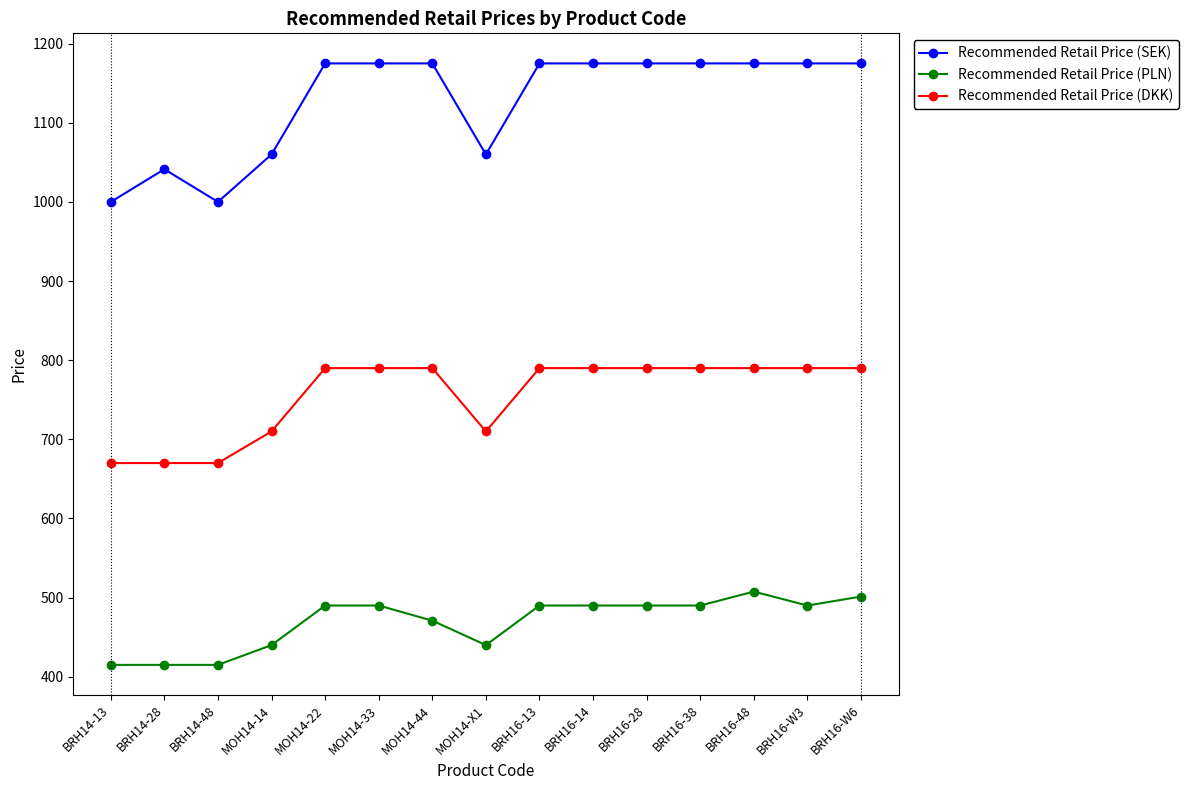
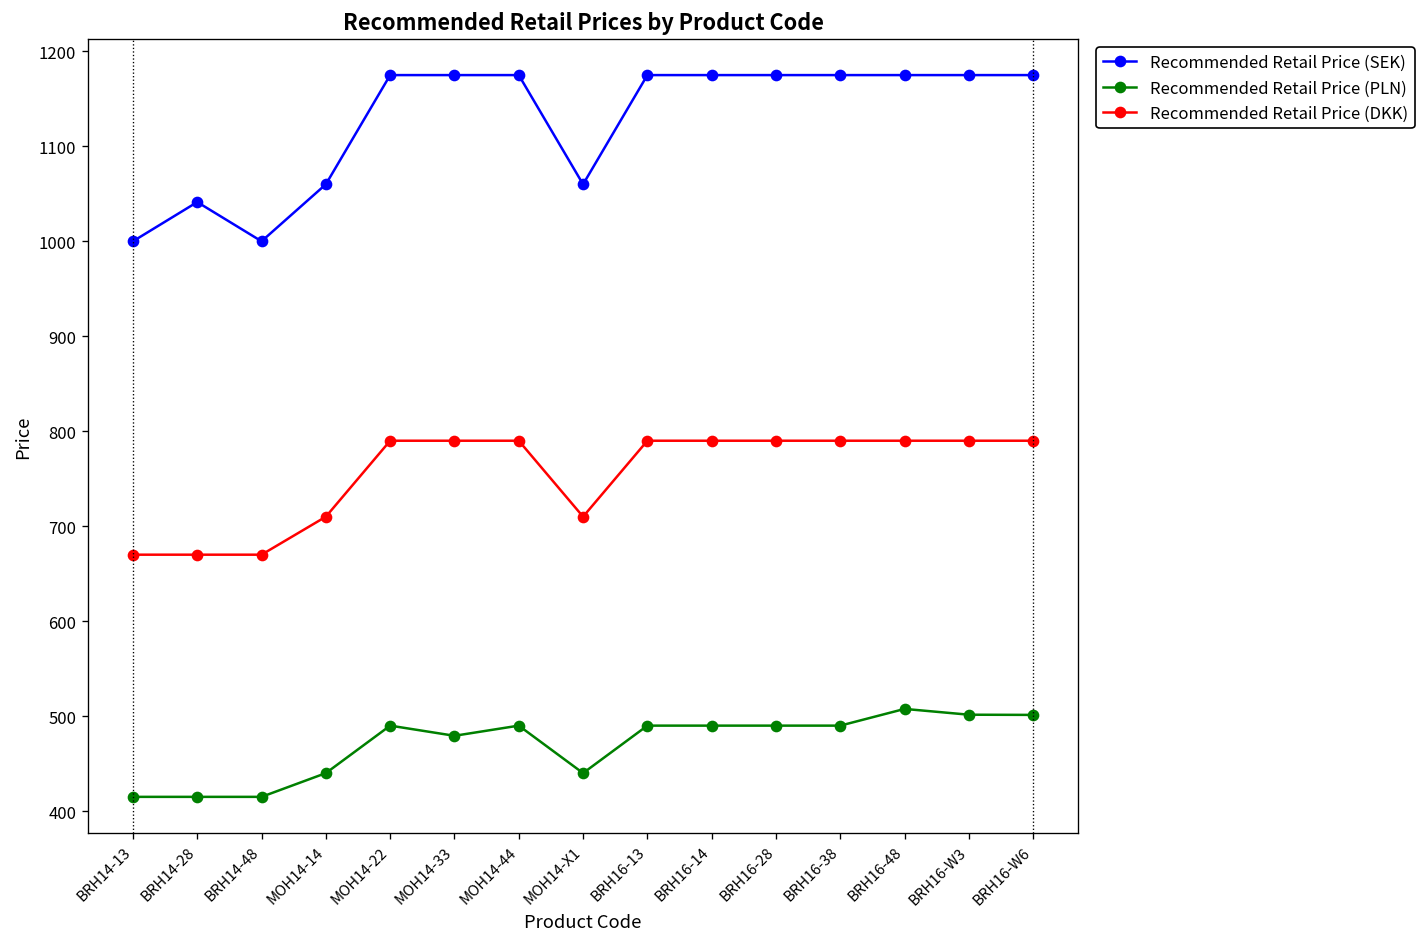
Recommended Retail Price (PLN), MOH14-33: 490 -> 480
Recommended Retail Price (PLN), MOH14-44: 470 -> 490
Recommended Retail Price (PLN), BRH16-W3: 490 -> 500
